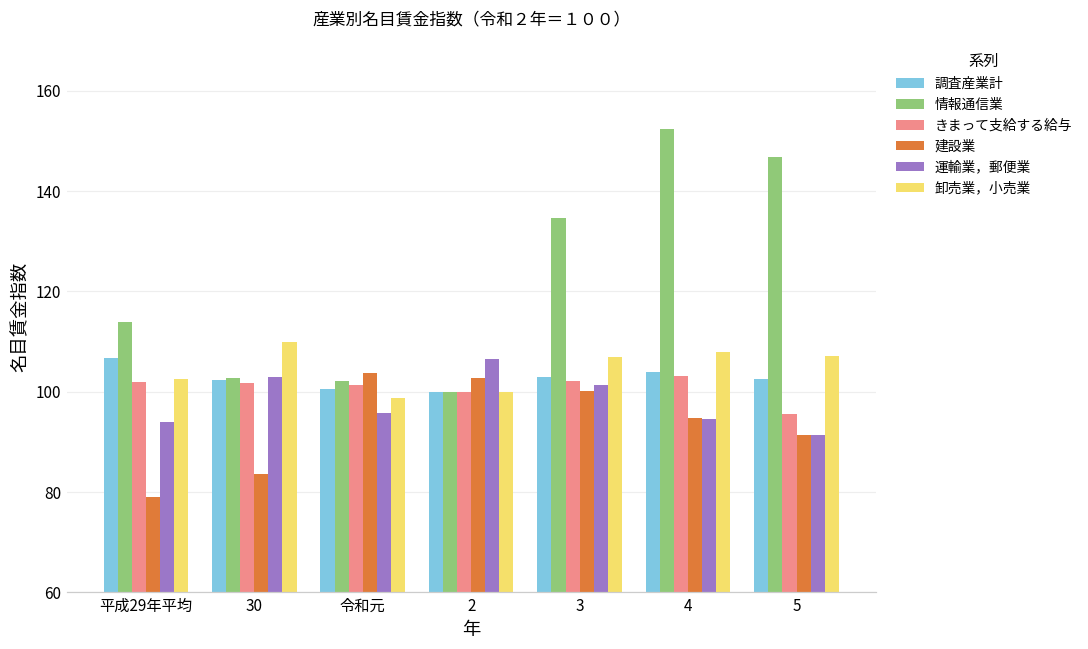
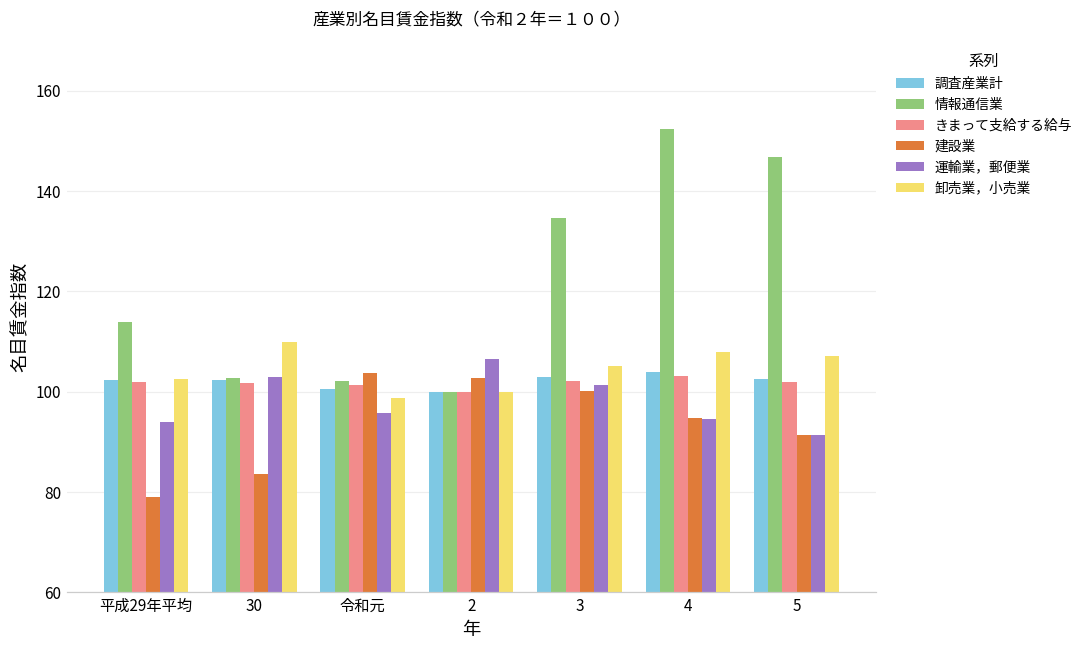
調査産業計, 平成29年平均: 107 -> 102
卸売業，小売業, 3: 107 -> 105
きまって支給する給与, 5: 96 -> 102
